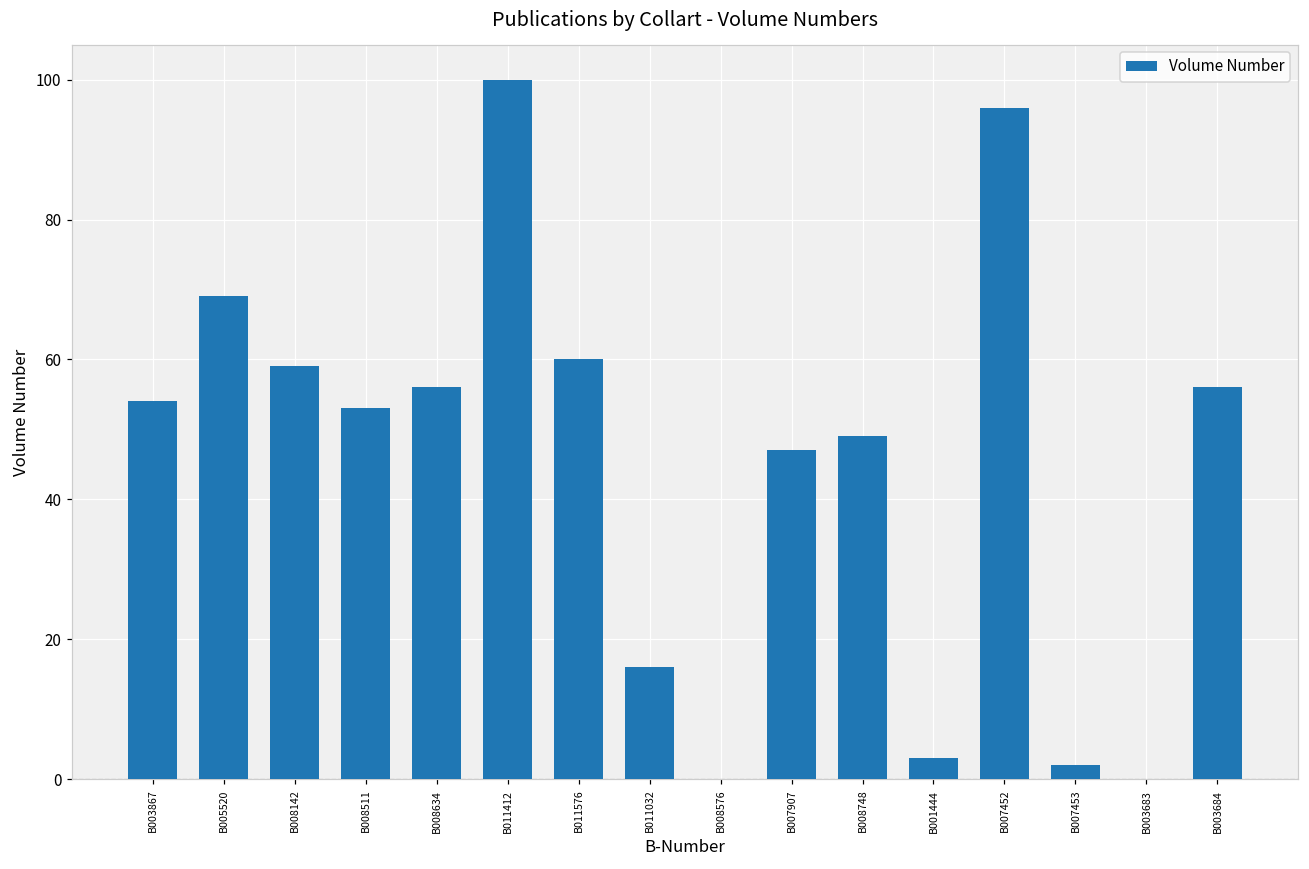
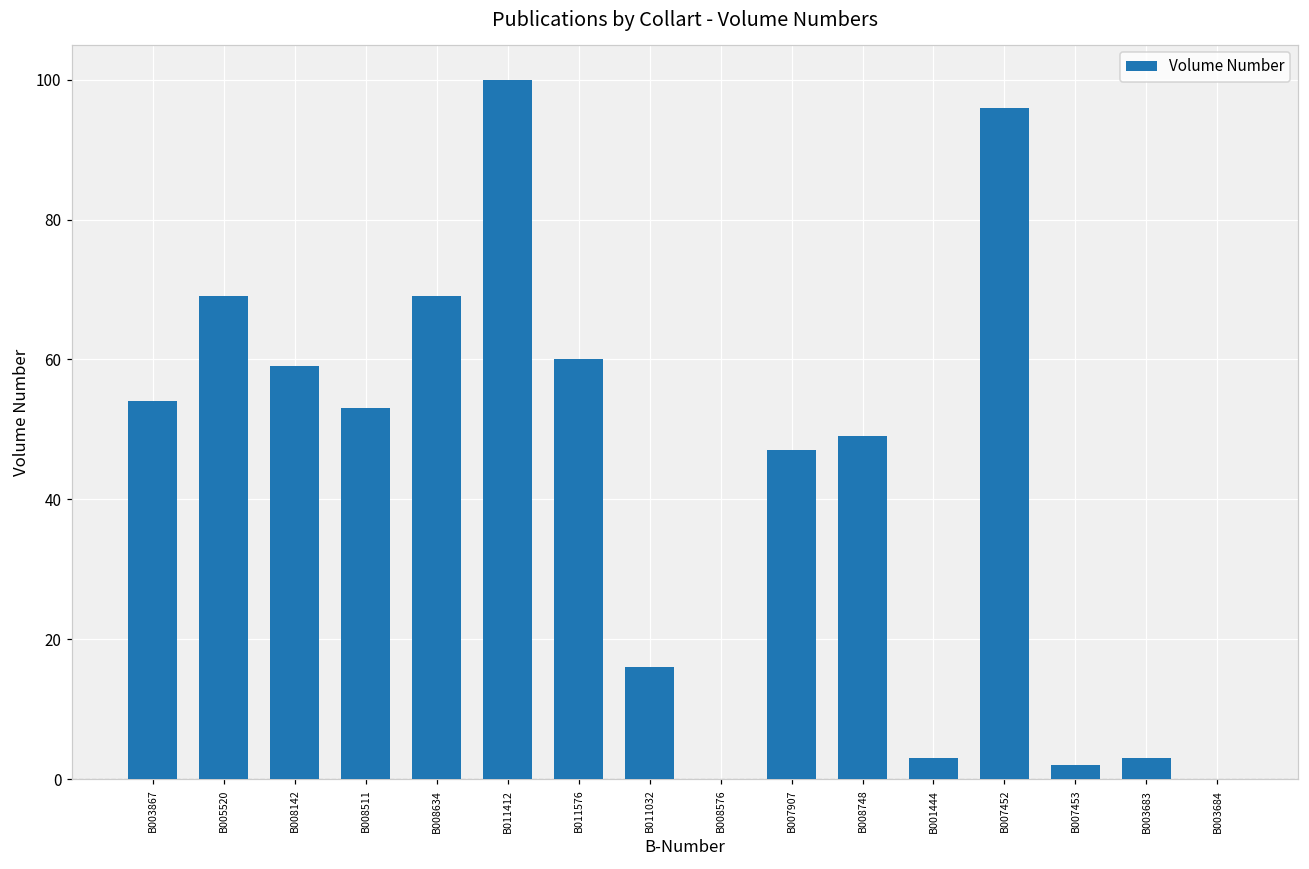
B008634: 56 -> 69
B003683: 0 -> 3
B003684: 56 -> 0
